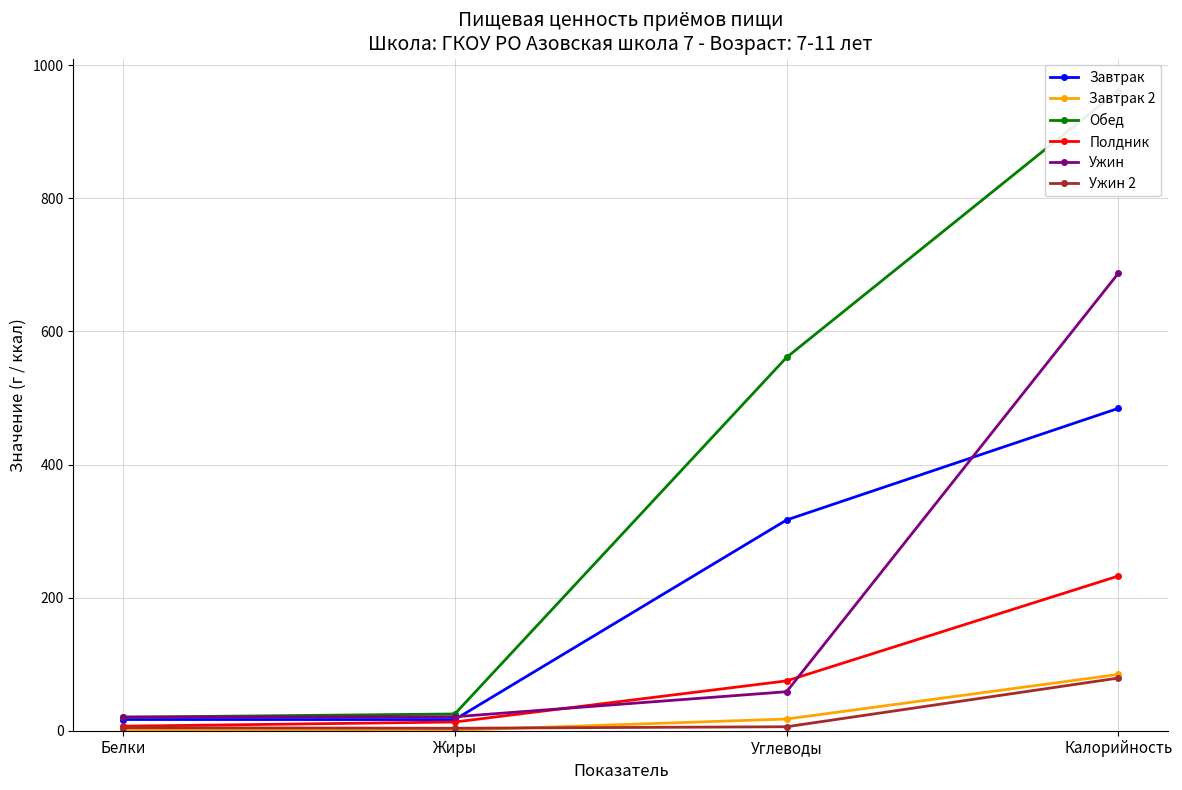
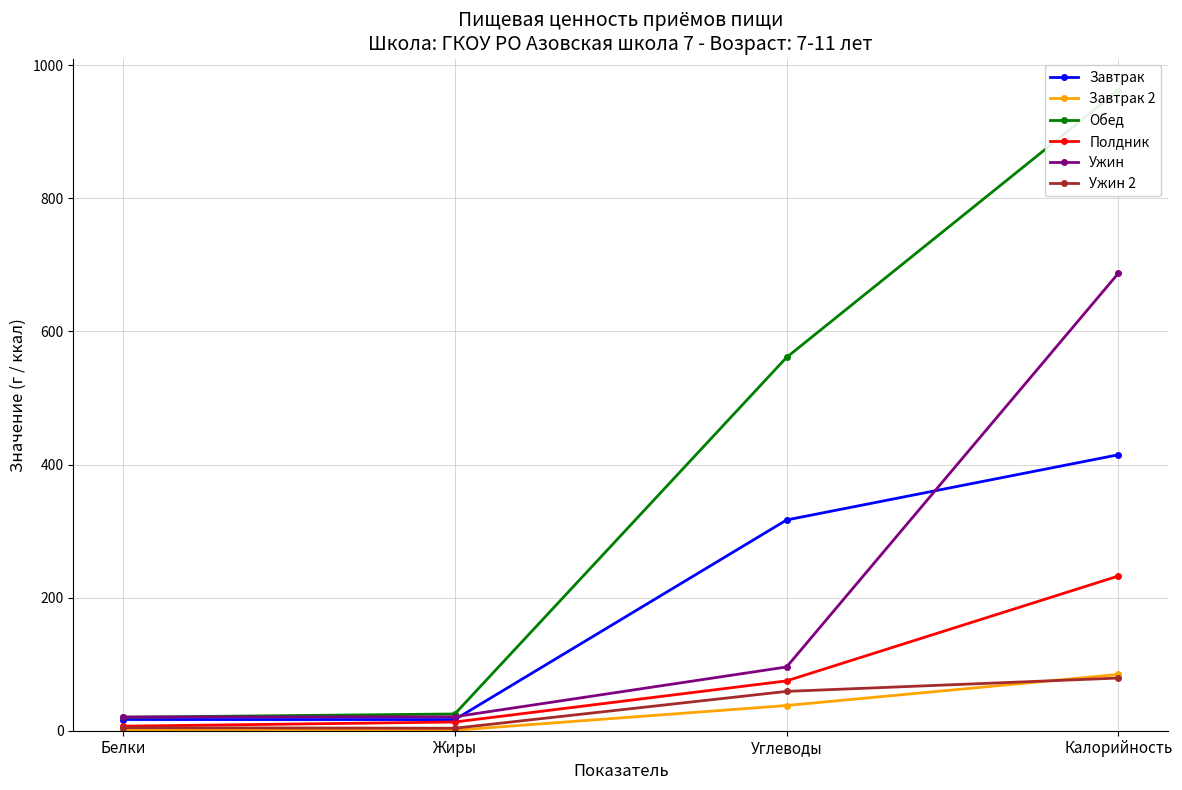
Завтрак 2, Углеводы: 20 -> 40
Ужин, Углеводы: 60 -> 100
Ужин 2, Углеводы: 10 -> 60
Завтрак, Калорийность: 480 -> 410
